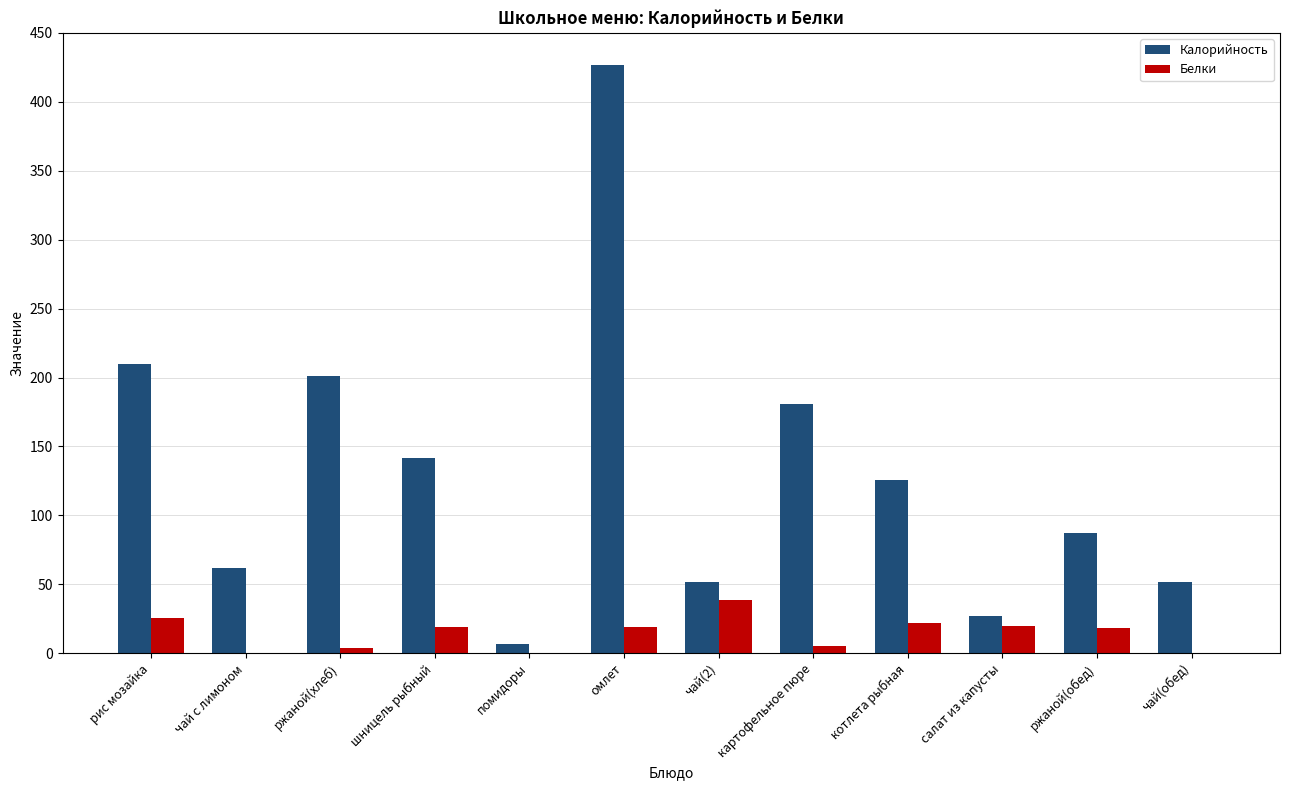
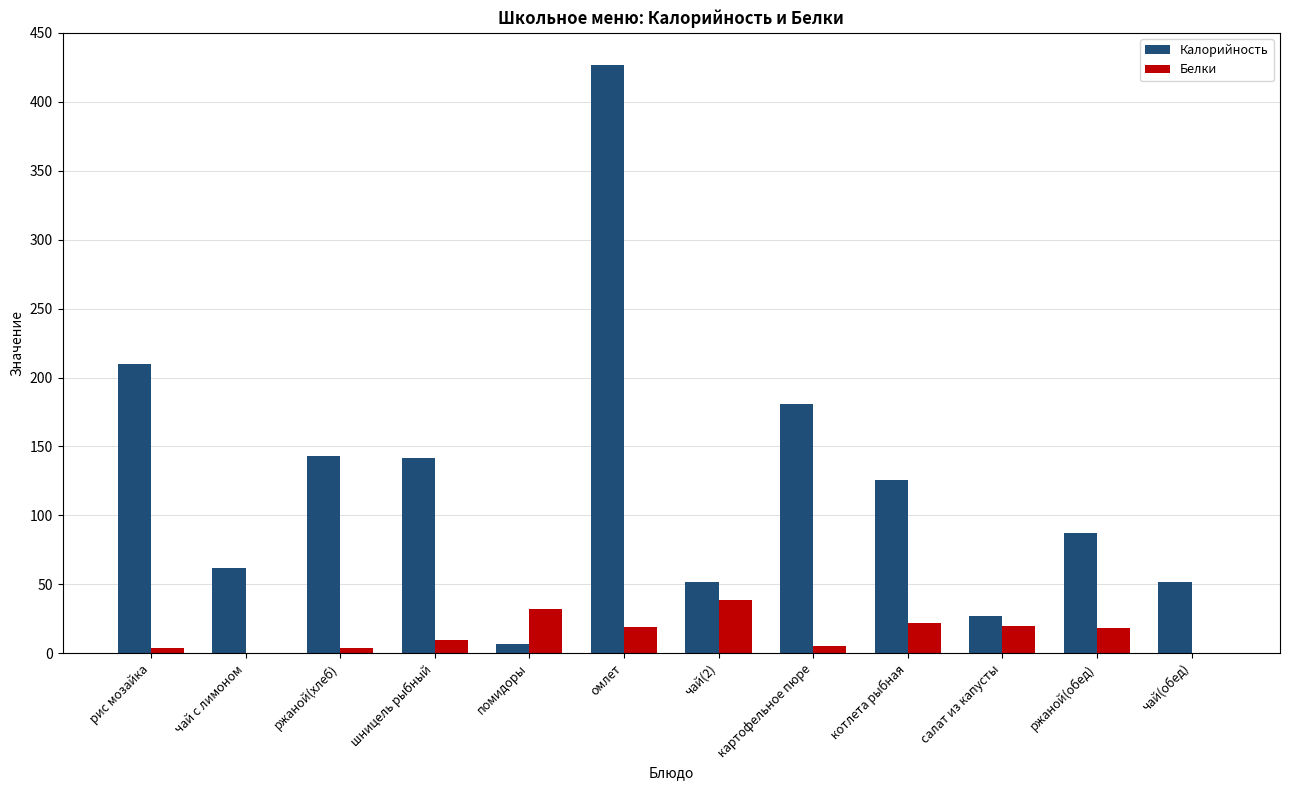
Белки, рис мозайка: 26 -> 4
Калорийность, ржаной(хлеб): 201 -> 143
Белки, шницель рыбный: 19 -> 10
Белки, помидоры: 0 -> 32
